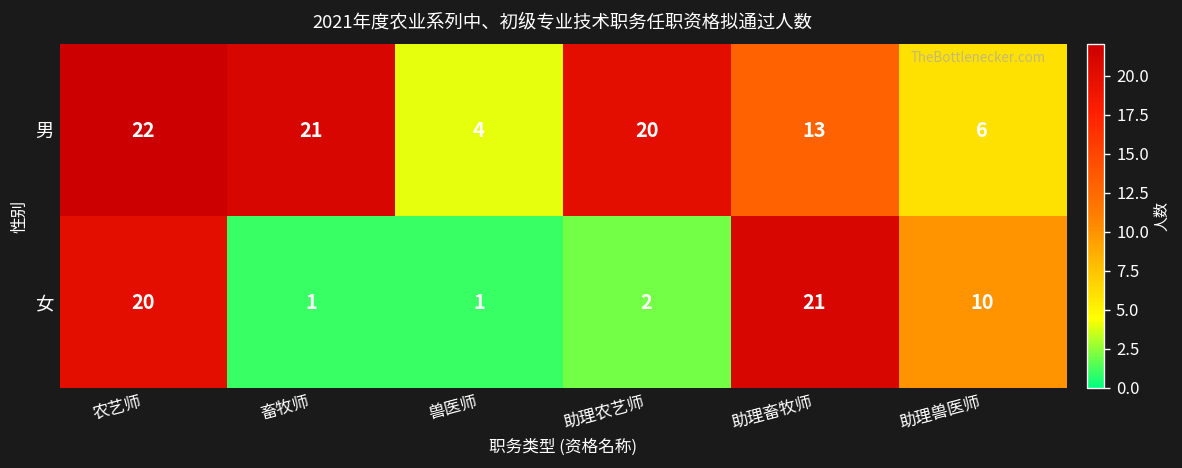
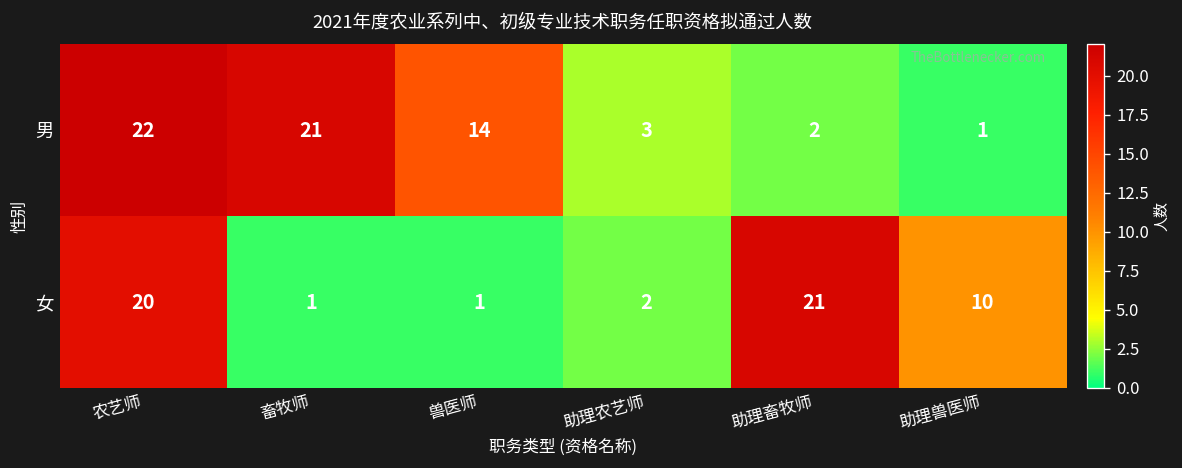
男, 兽医师: 4 -> 14
男, 助理农艺师: 20 -> 3
男, 助理畜牧师: 13 -> 2
男, 助理兽医师: 6 -> 1
